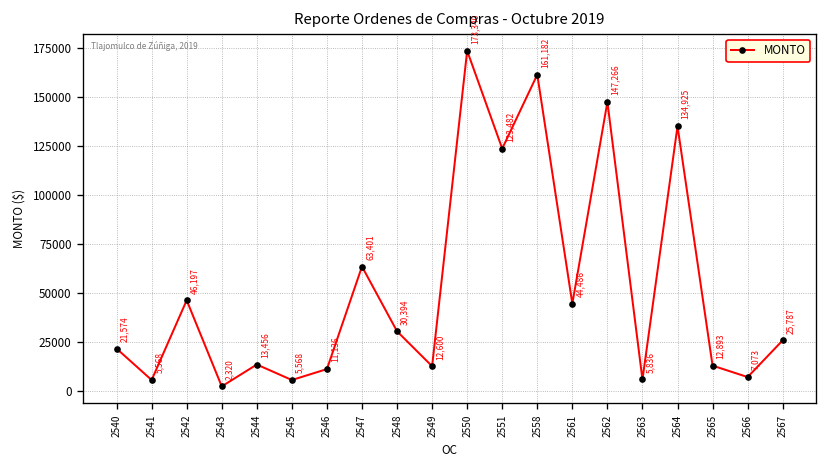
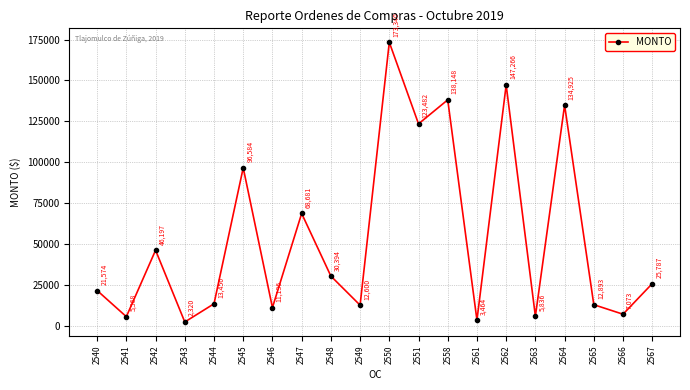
2545: 5,568 -> 96,584
2547: 63,401 -> 68,681
2558: 161,182 -> 138,148
2561: 44,486 -> 3,464
